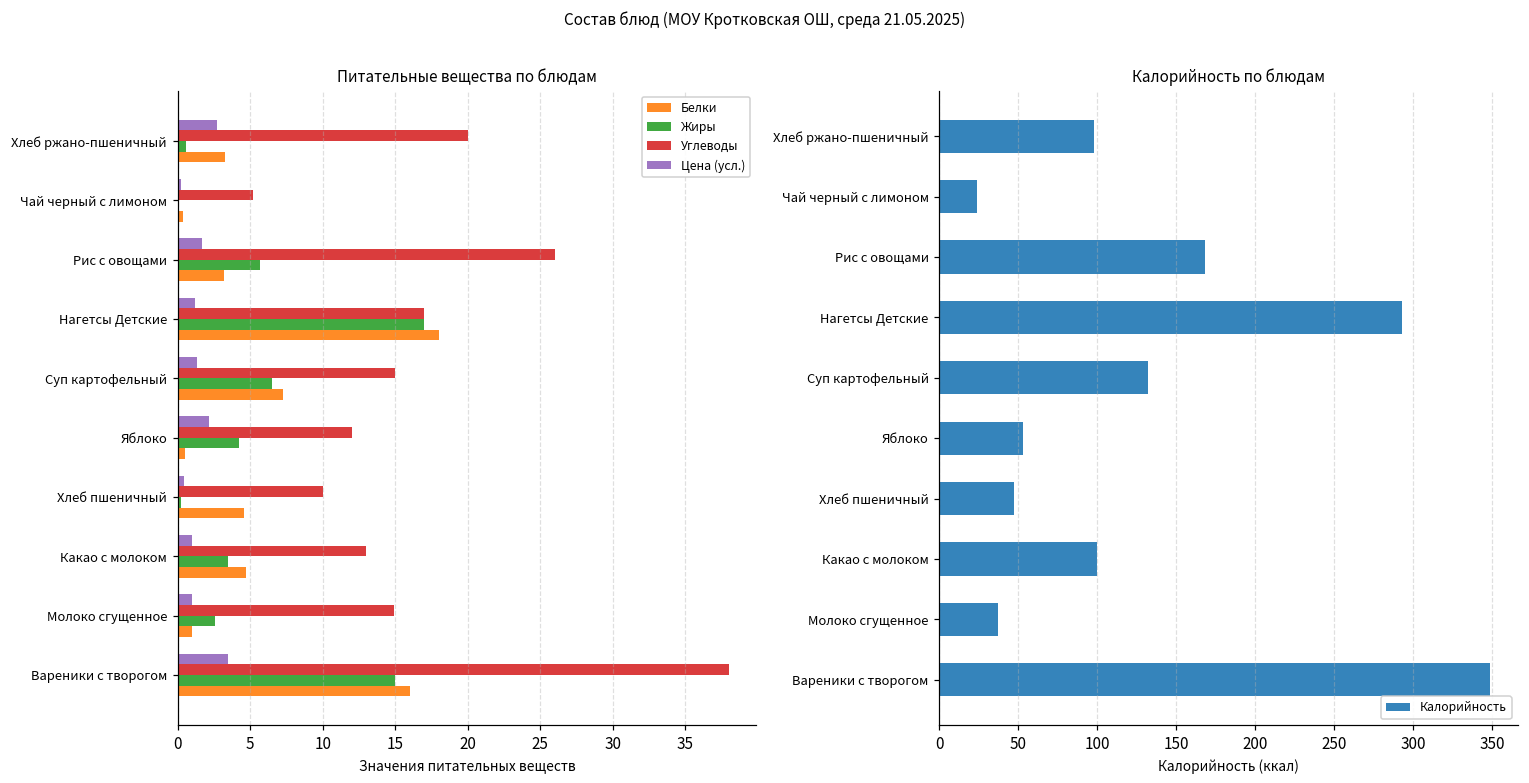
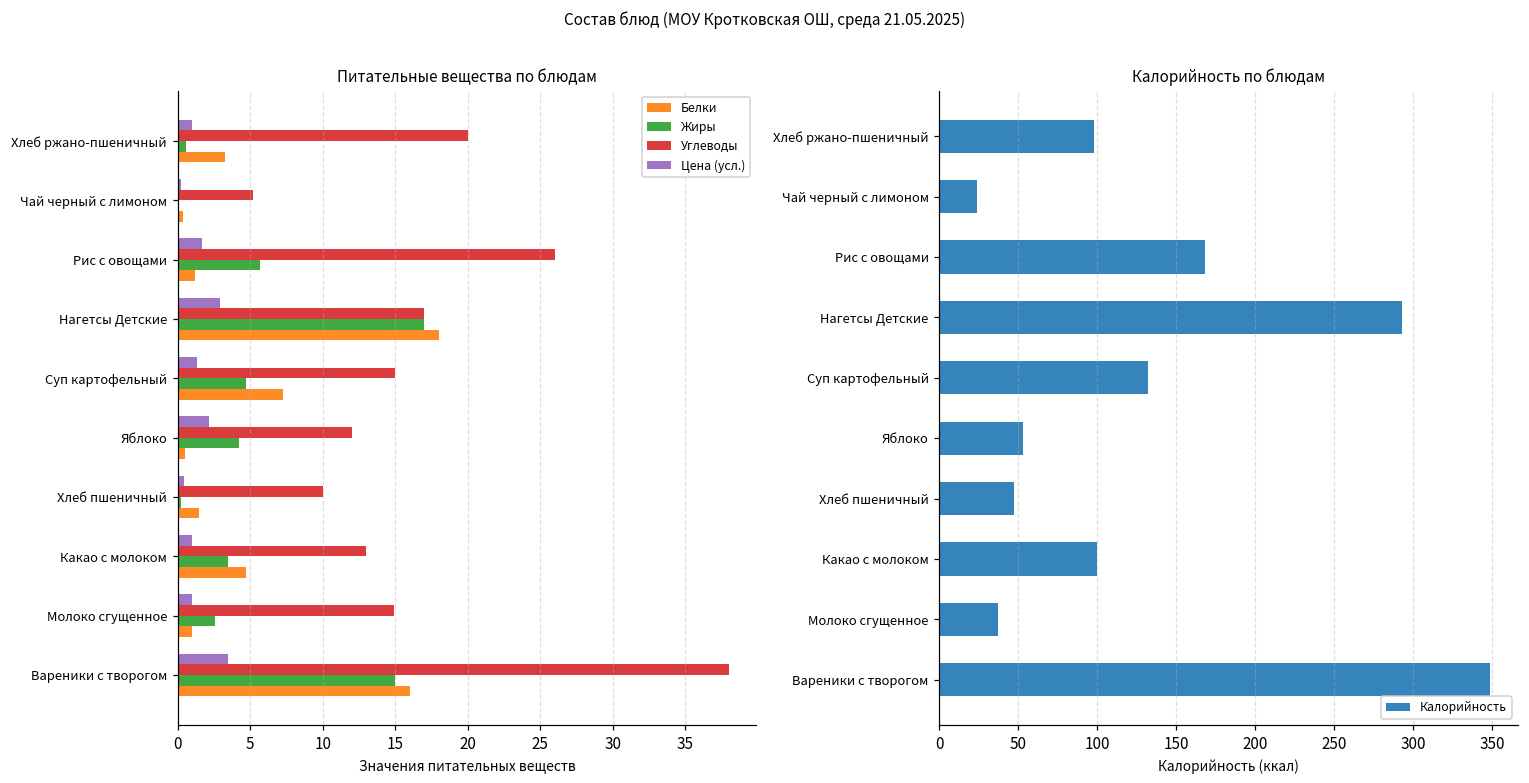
Питательные вещества по блюдам, Цена (усл.), Хлеб ржано-пшеничный: 2.7 -> 1.0
Питательные вещества по блюдам, Белки, Рис с овощами: 3.2 -> 1.2
Питательные вещества по блюдам, Цена (усл.), Нагетсы Детские: 1.2 -> 2.9
Питательные вещества по блюдам, Жиры, Суп картофельный: 6.5 -> 4.7
Питательные вещества по блюдам, Белки, Хлеб пшеничный: 4.6 -> 1.5
